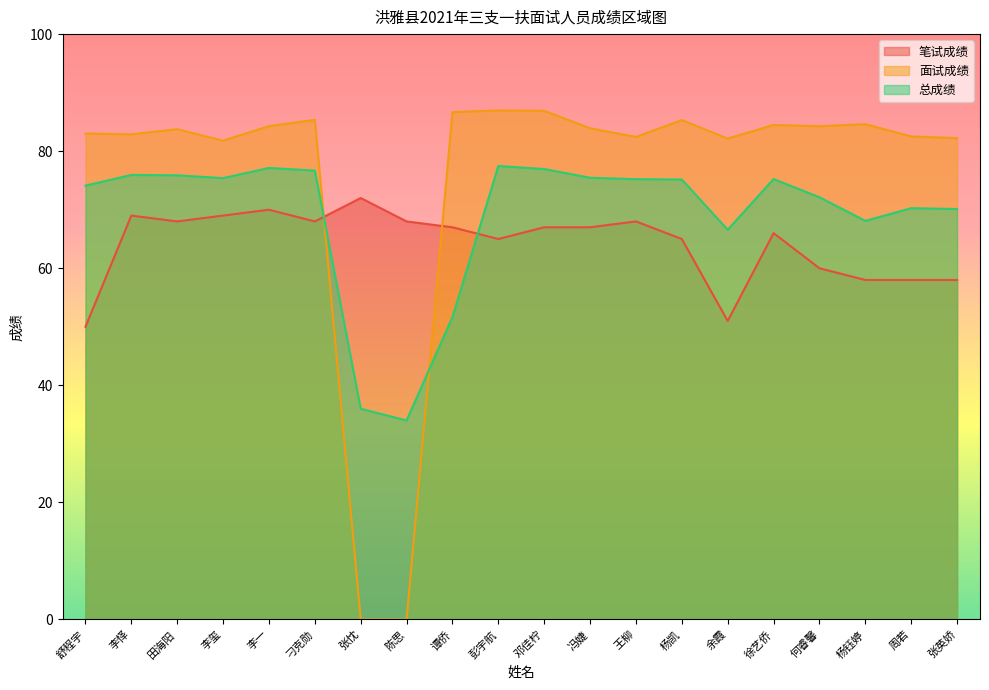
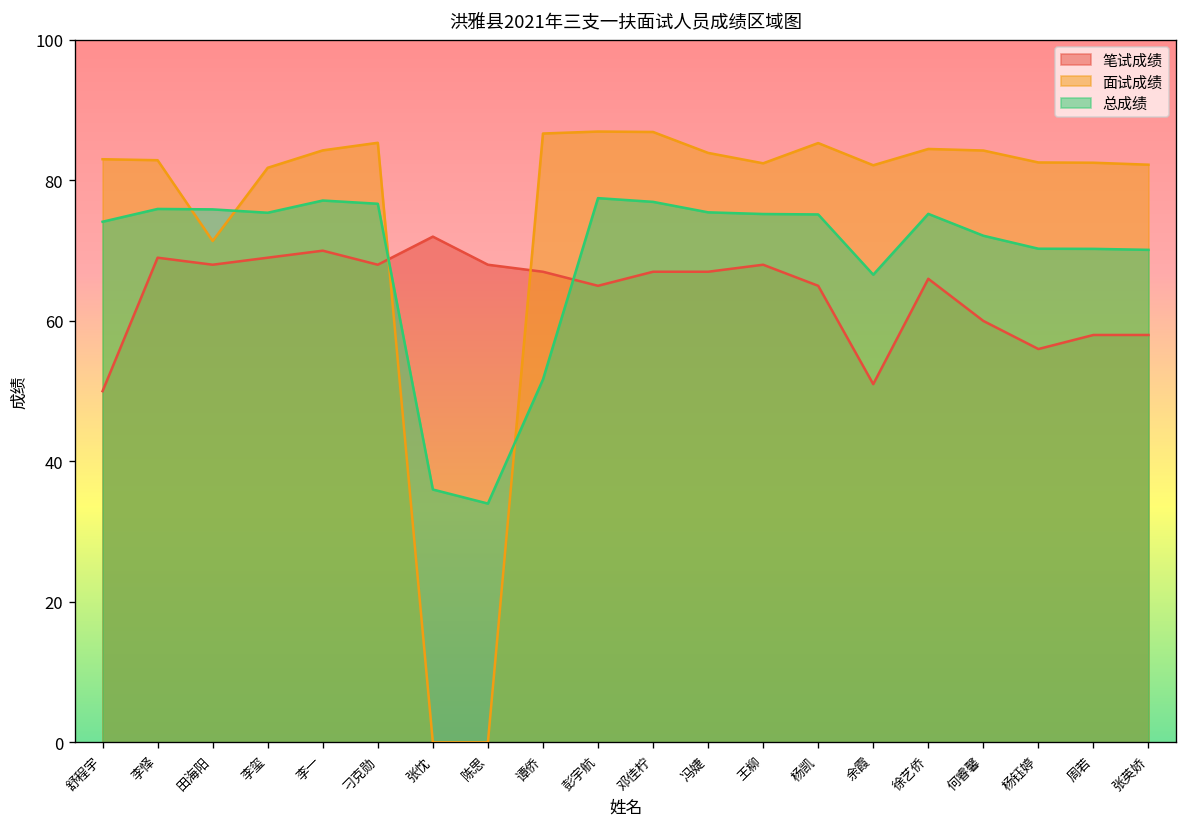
面试成绩, 田海阳: 84 -> 71
笔试成绩, 杨钰婷: 58 -> 56
面试成绩, 杨钰婷: 85 -> 83
总成绩, 杨钰婷: 68 -> 70
